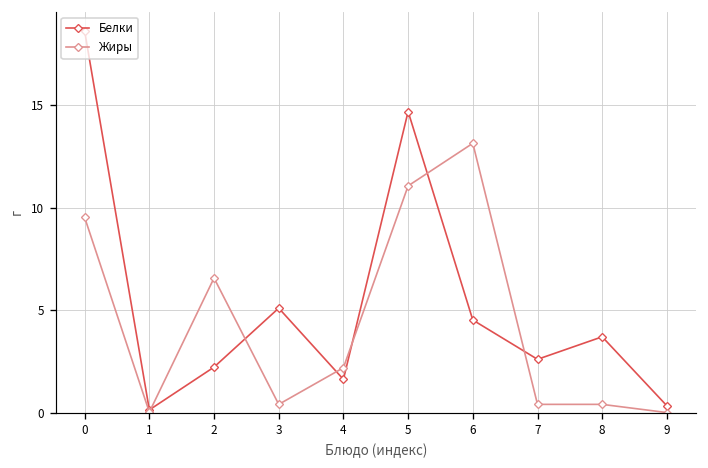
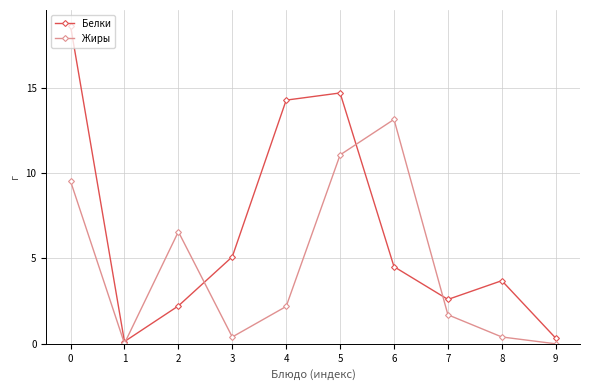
Белки, 4: 1.6 -> 14.3
Жиры, 7: 0.4 -> 1.7
